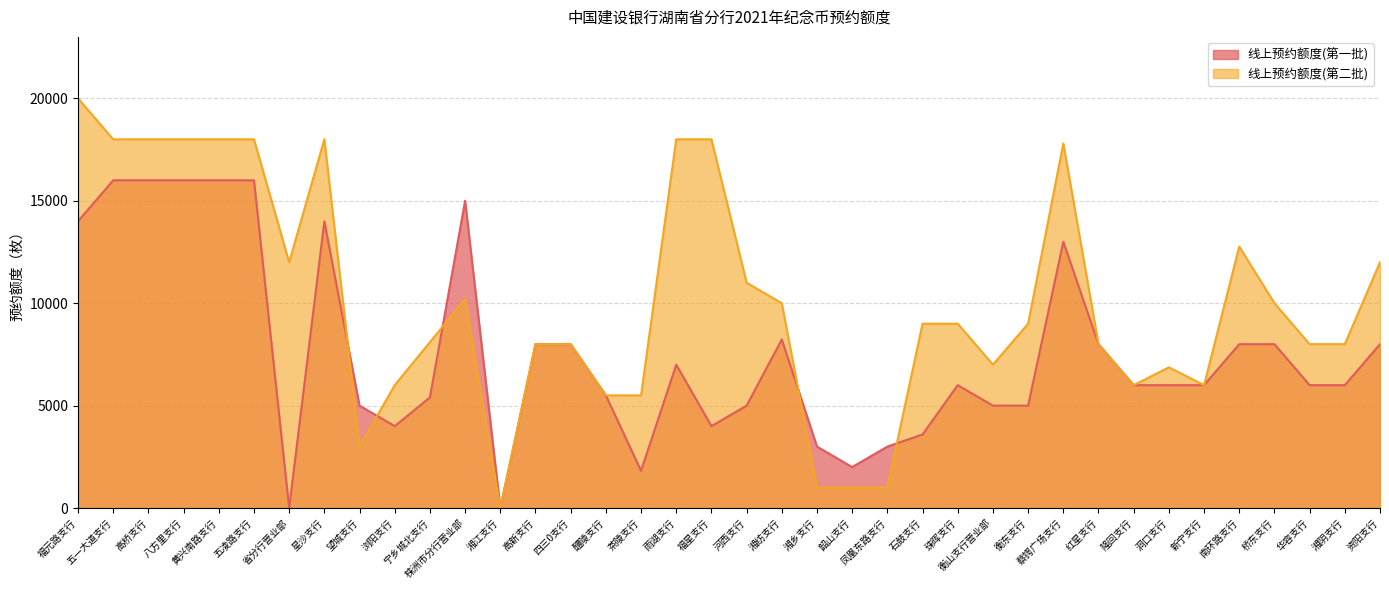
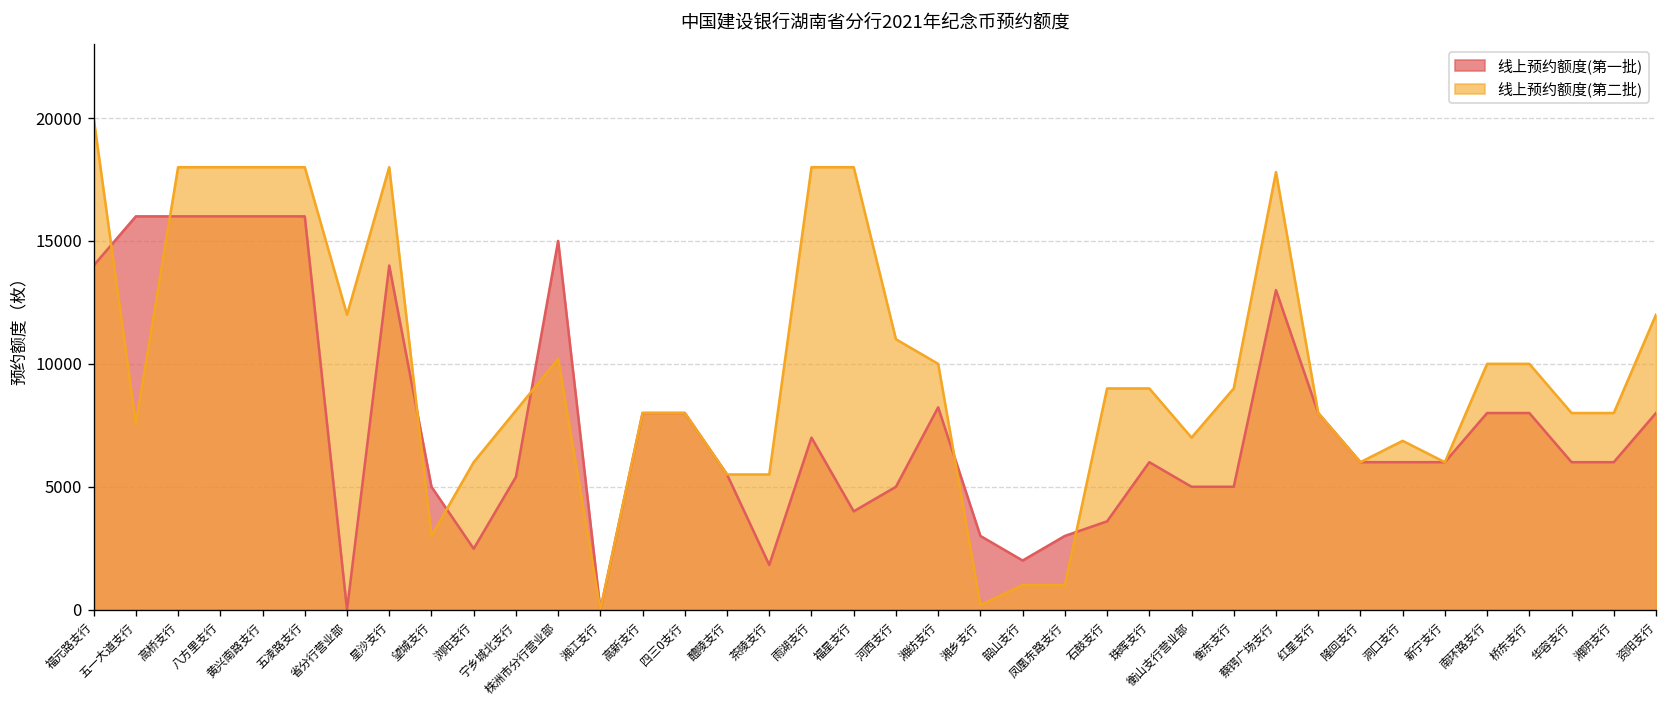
线上预约额度(第二批), 五一大道支行: 18000 -> 7600
线上预约额度(第一批), 浏阳支行: 4000 -> 2500
线上预约额度(第二批), 湘乡支行: 1000 -> 200
线上预约额度(第二批), 南环路支行: 12800 -> 10000
